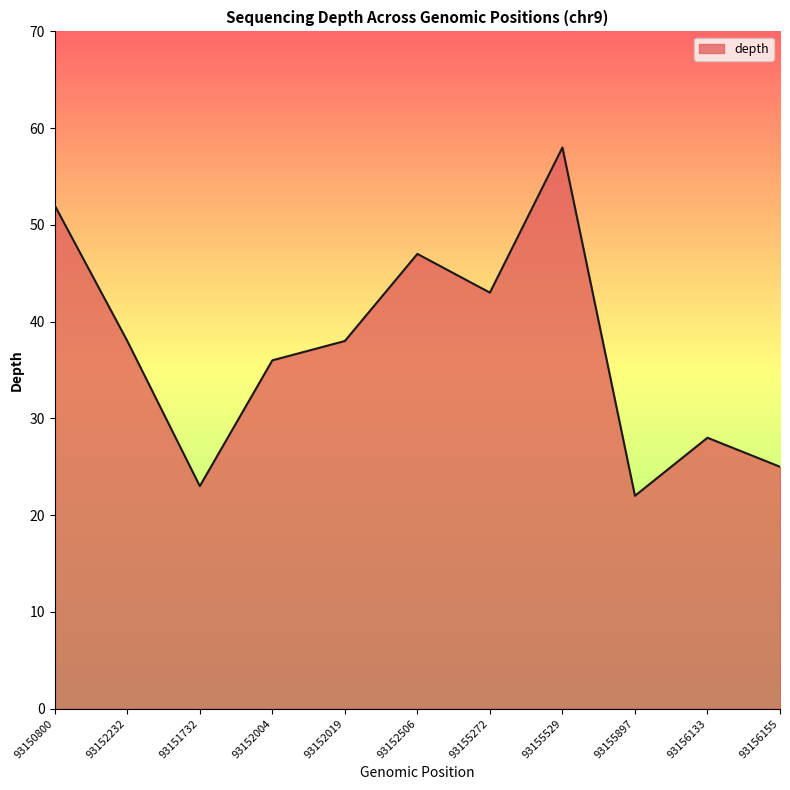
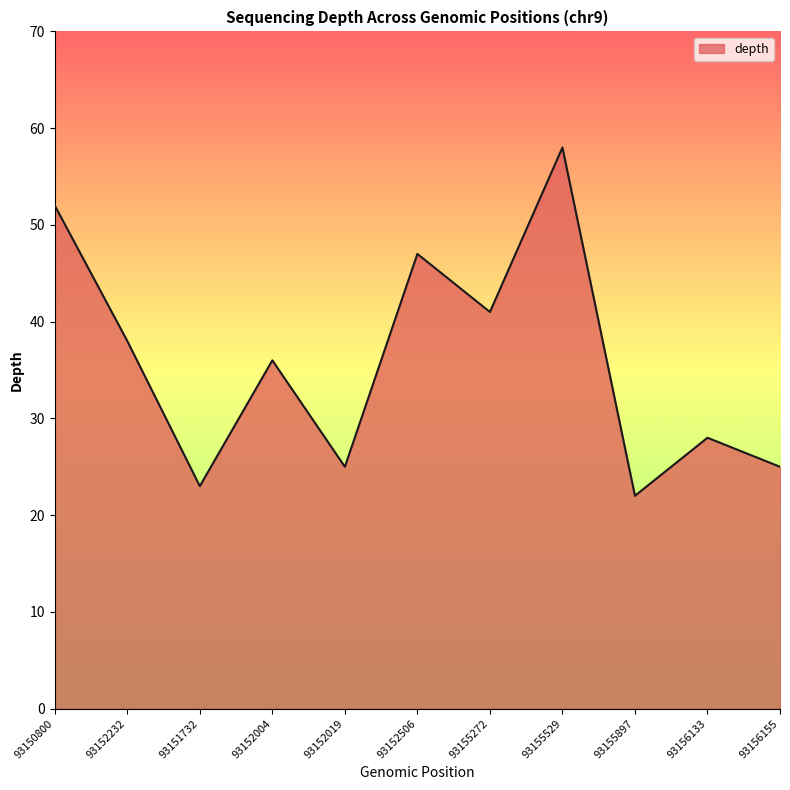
93152019: 38 -> 25
93155272: 43 -> 41
